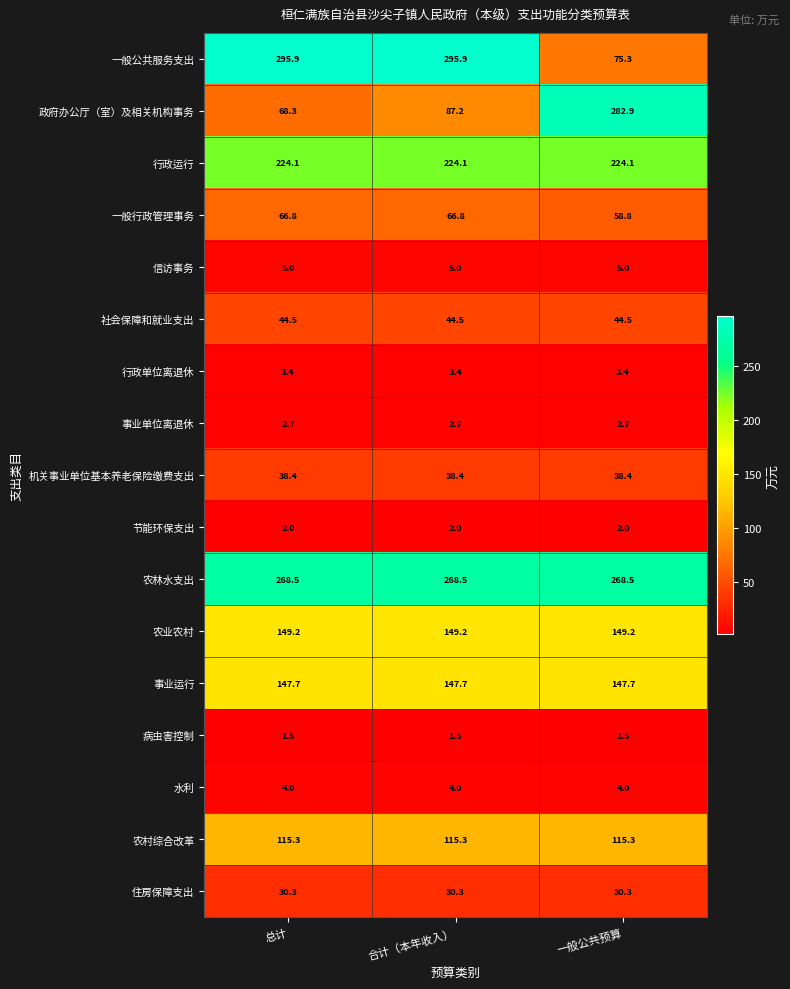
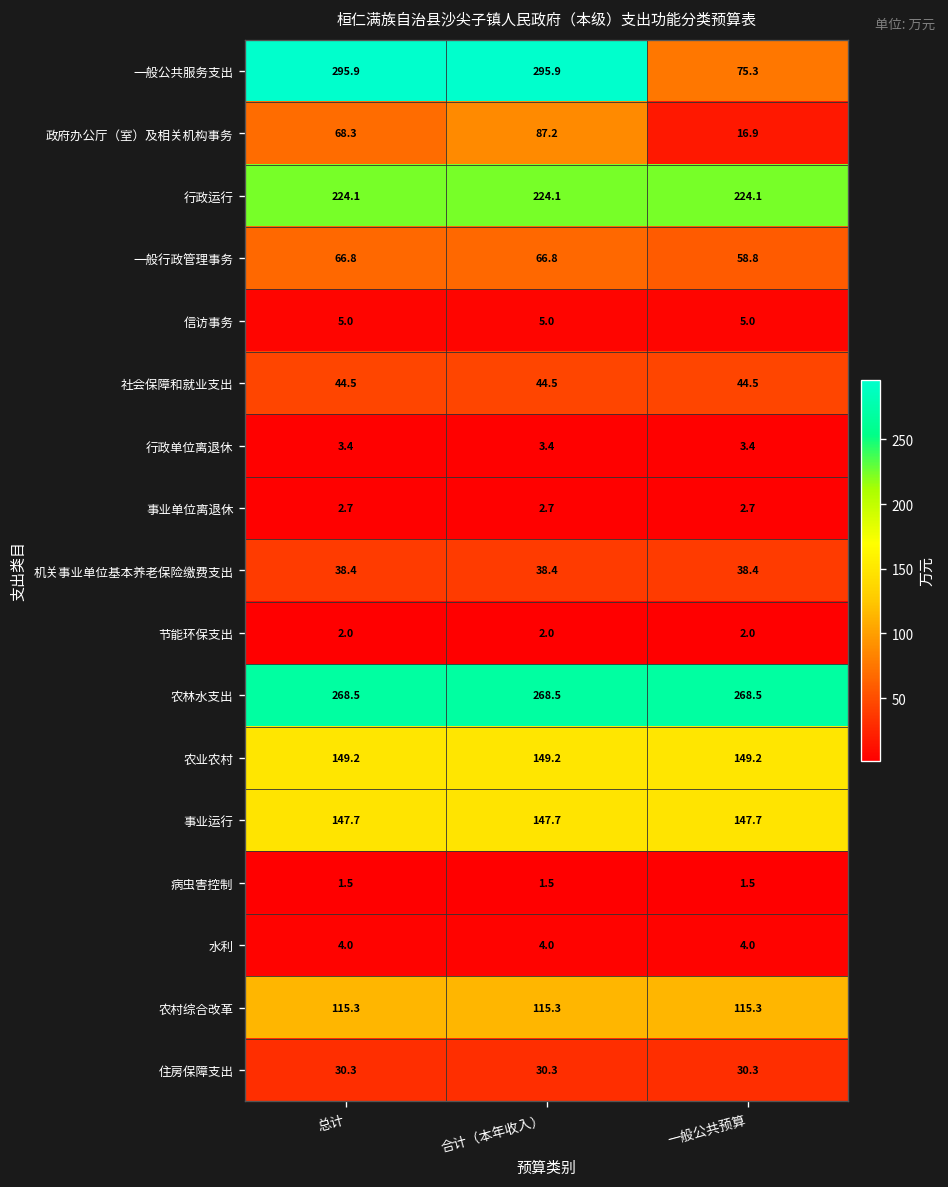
政府办公厅（室）及相关机构事务, 一般公共预算: 282.9 -> 16.9
